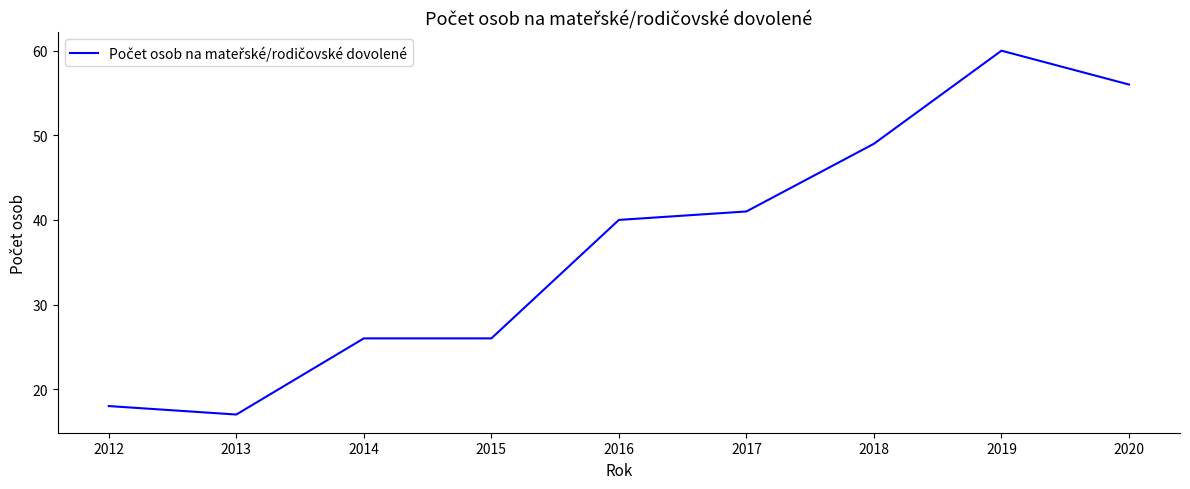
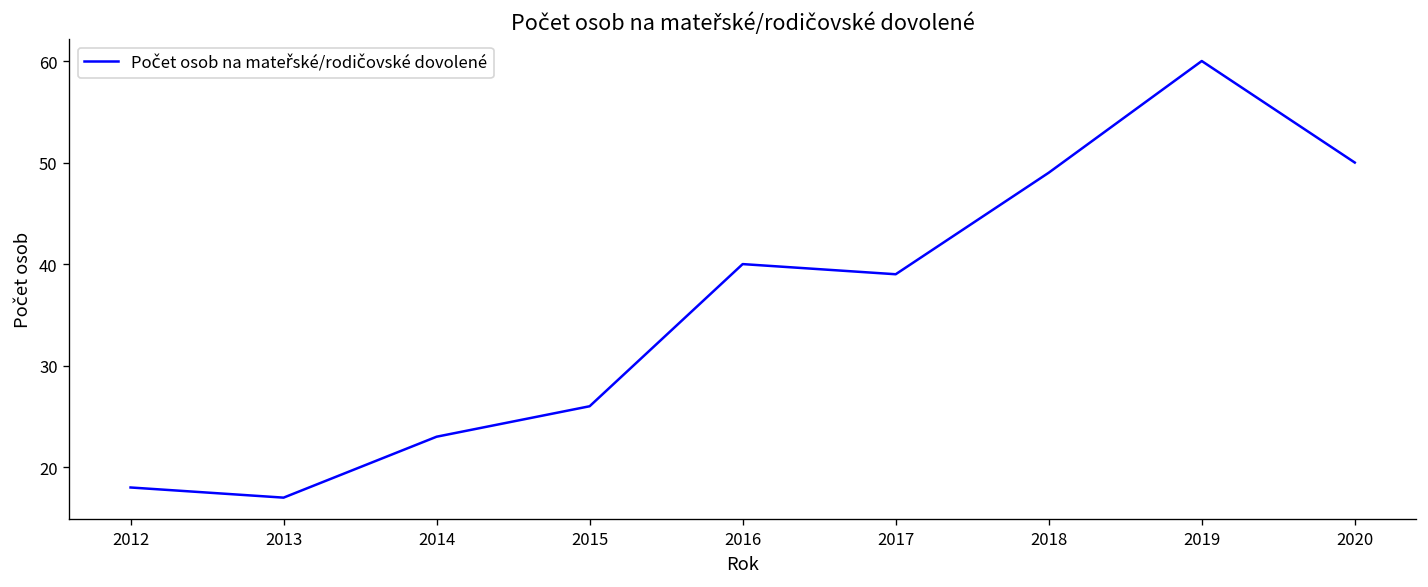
2014: 26 -> 23
2017: 41 -> 39
2020: 56 -> 50
